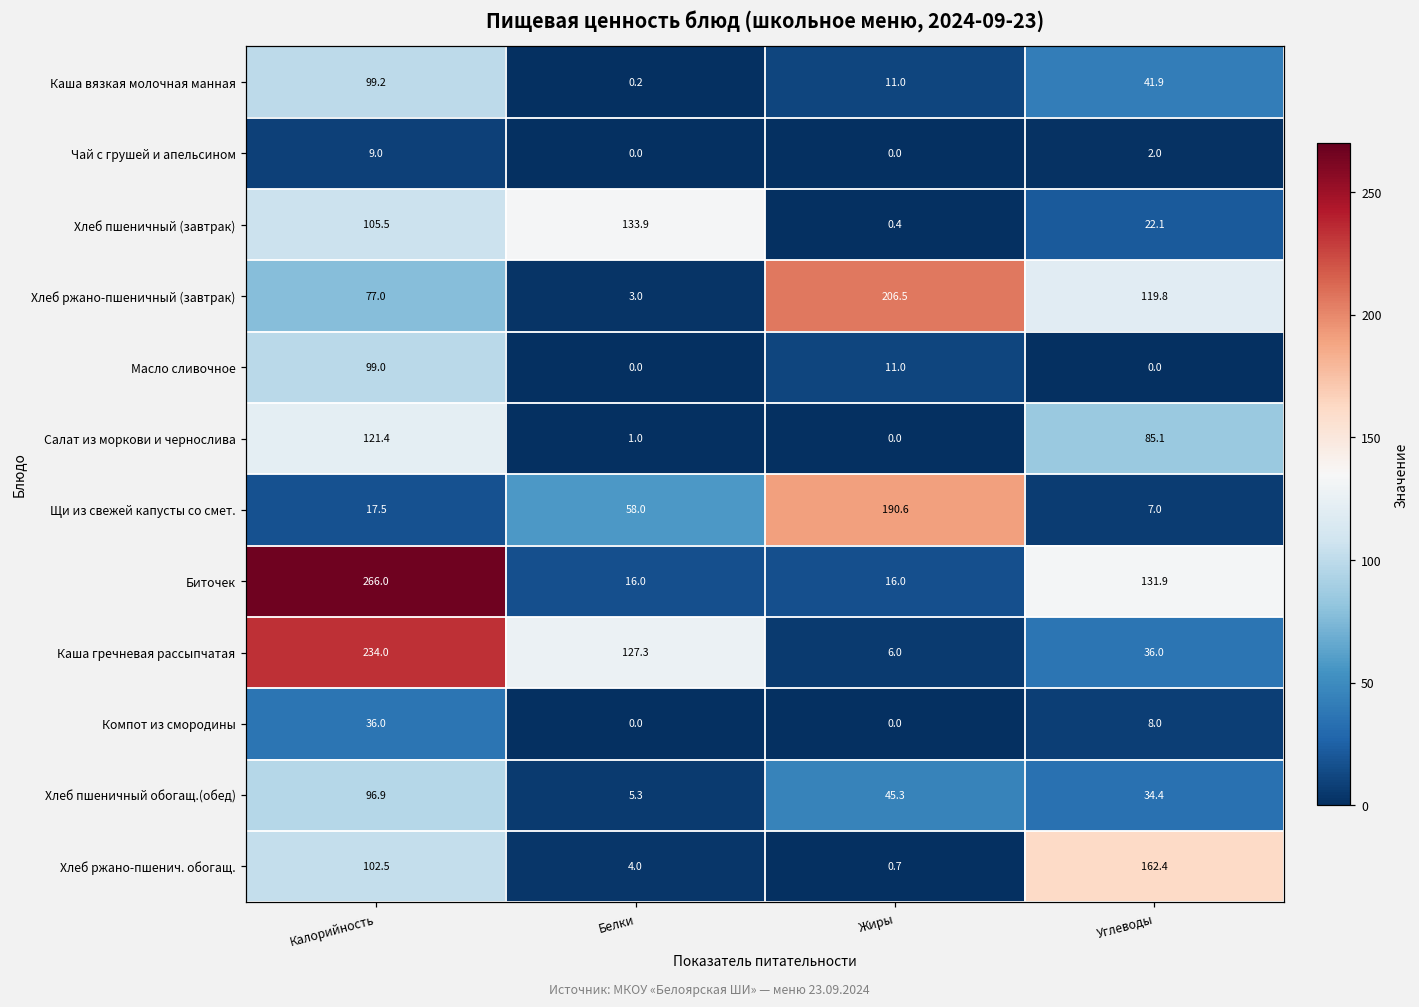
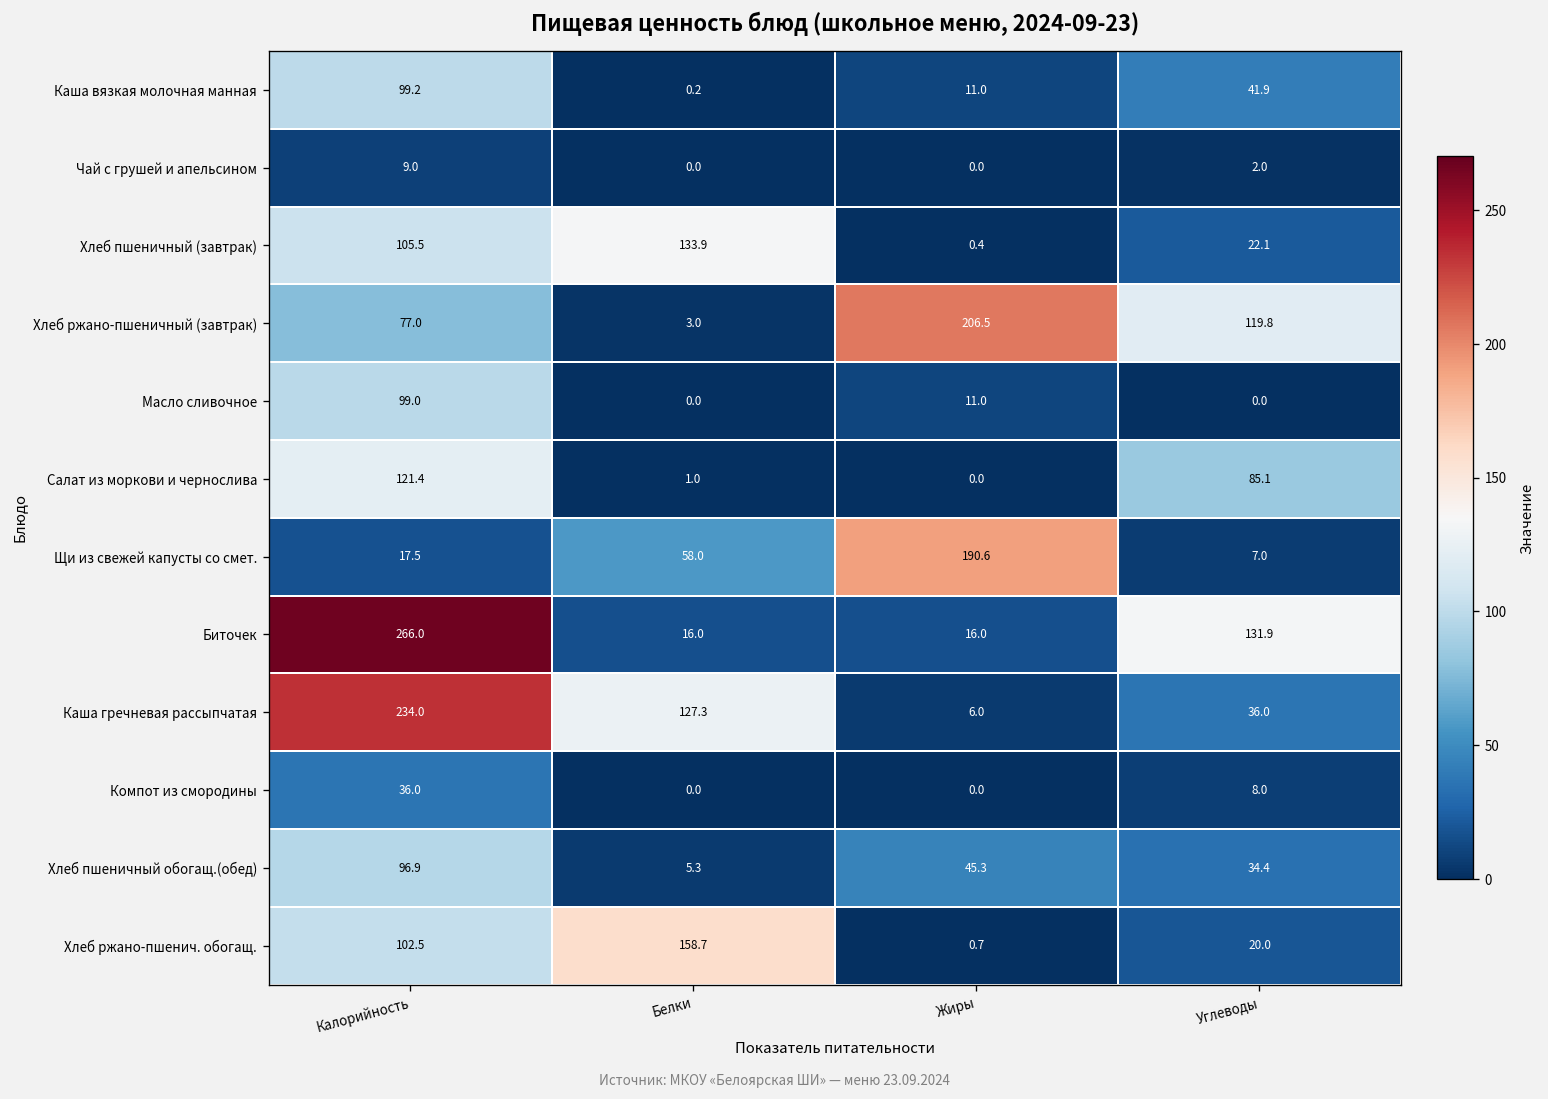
Хлеб ржано-пшенич. обогащ., Белки: 4.0 -> 158.7
Хлеб ржано-пшенич. обогащ., Углеводы: 162.4 -> 20.0
